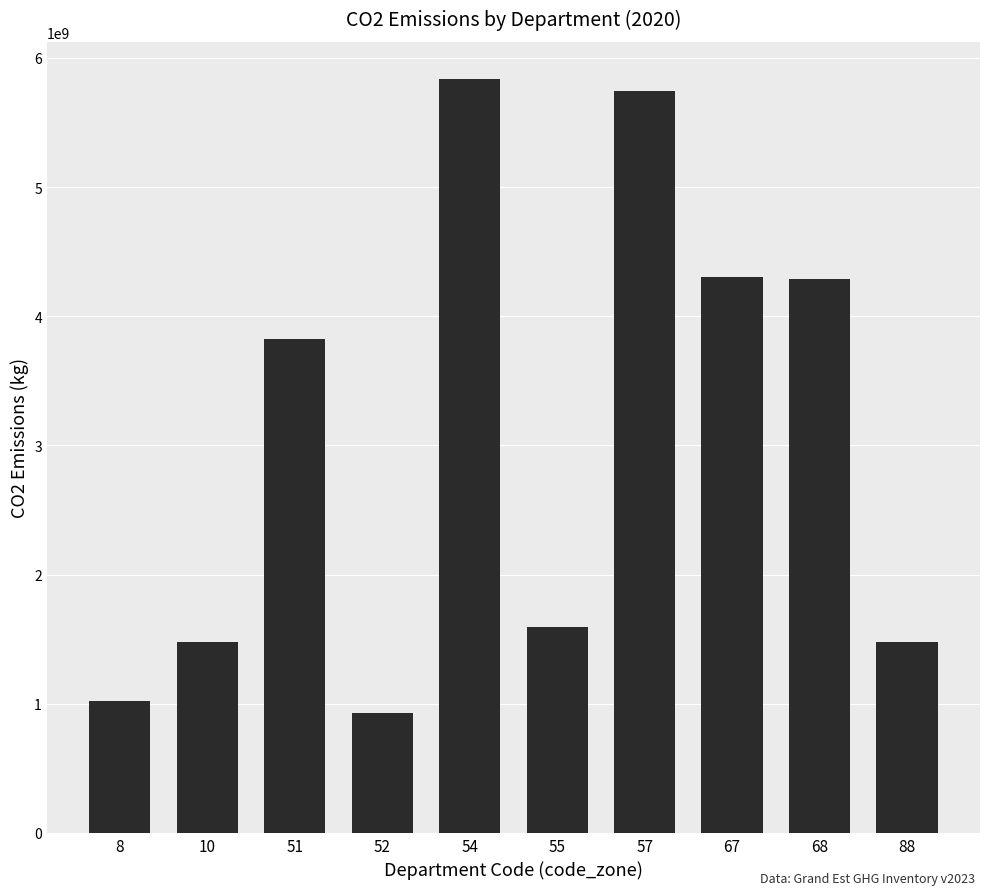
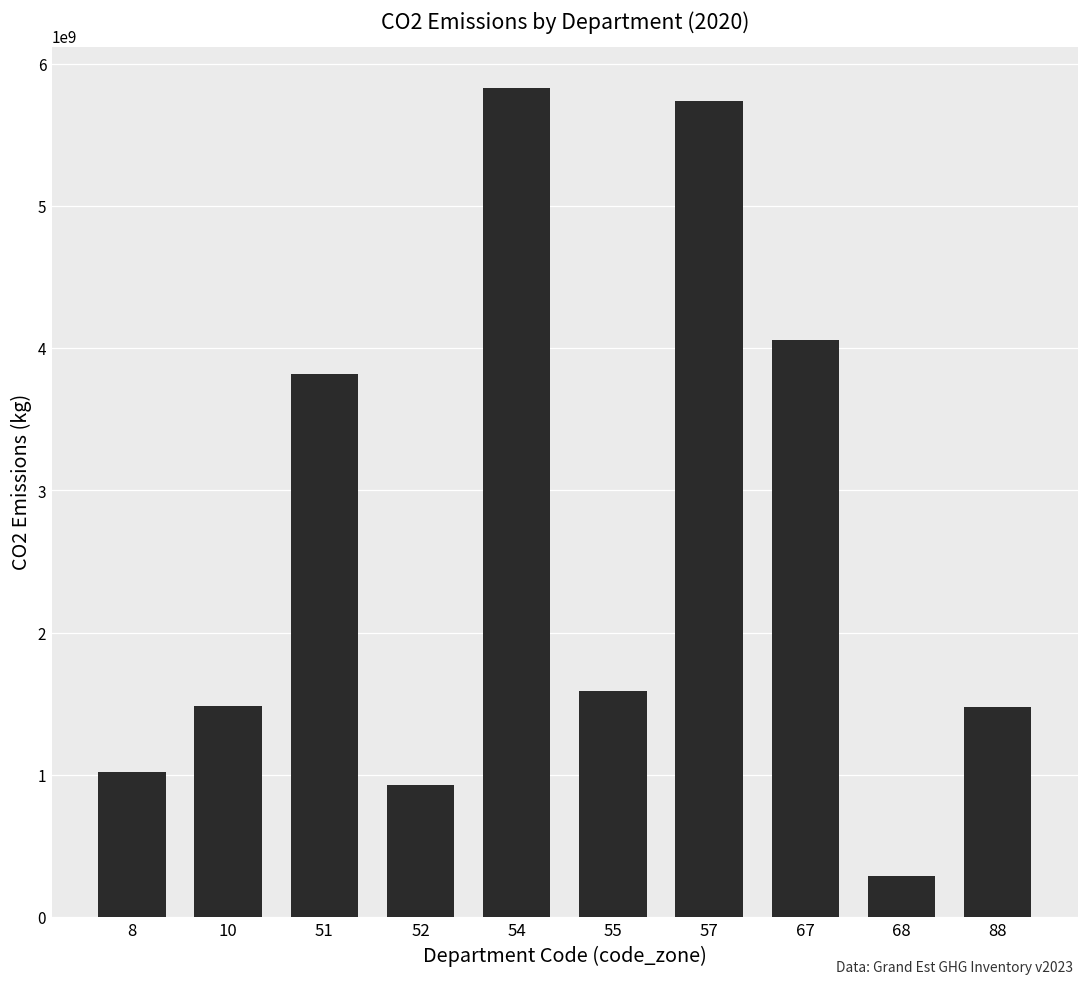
67: 4310000000 -> 4060000000
68: 4290000000 -> 280000000
